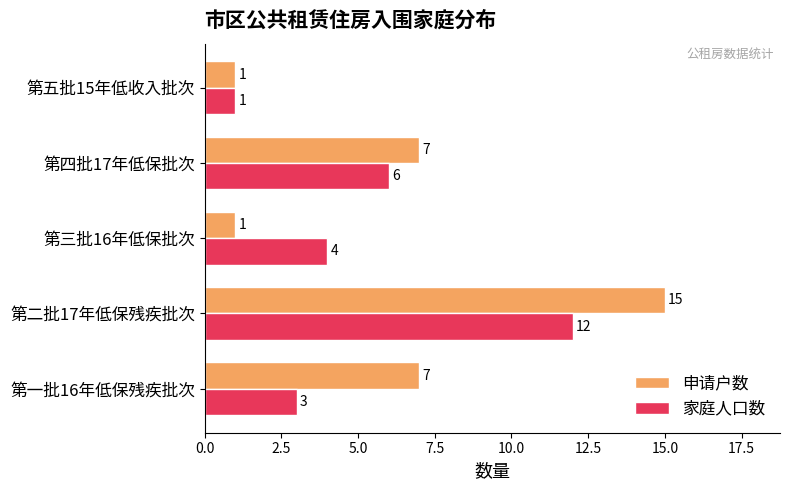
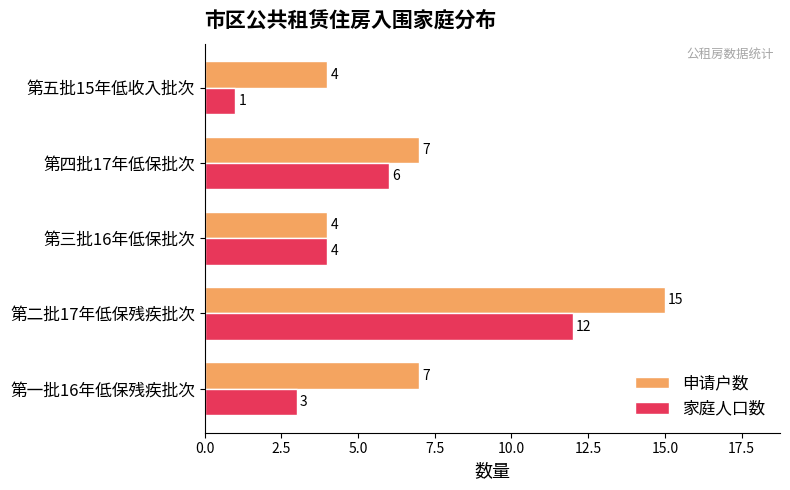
申请户数, 第五批15年低收入批次: 1 -> 4
申请户数, 第三批16年低保批次: 1 -> 4
